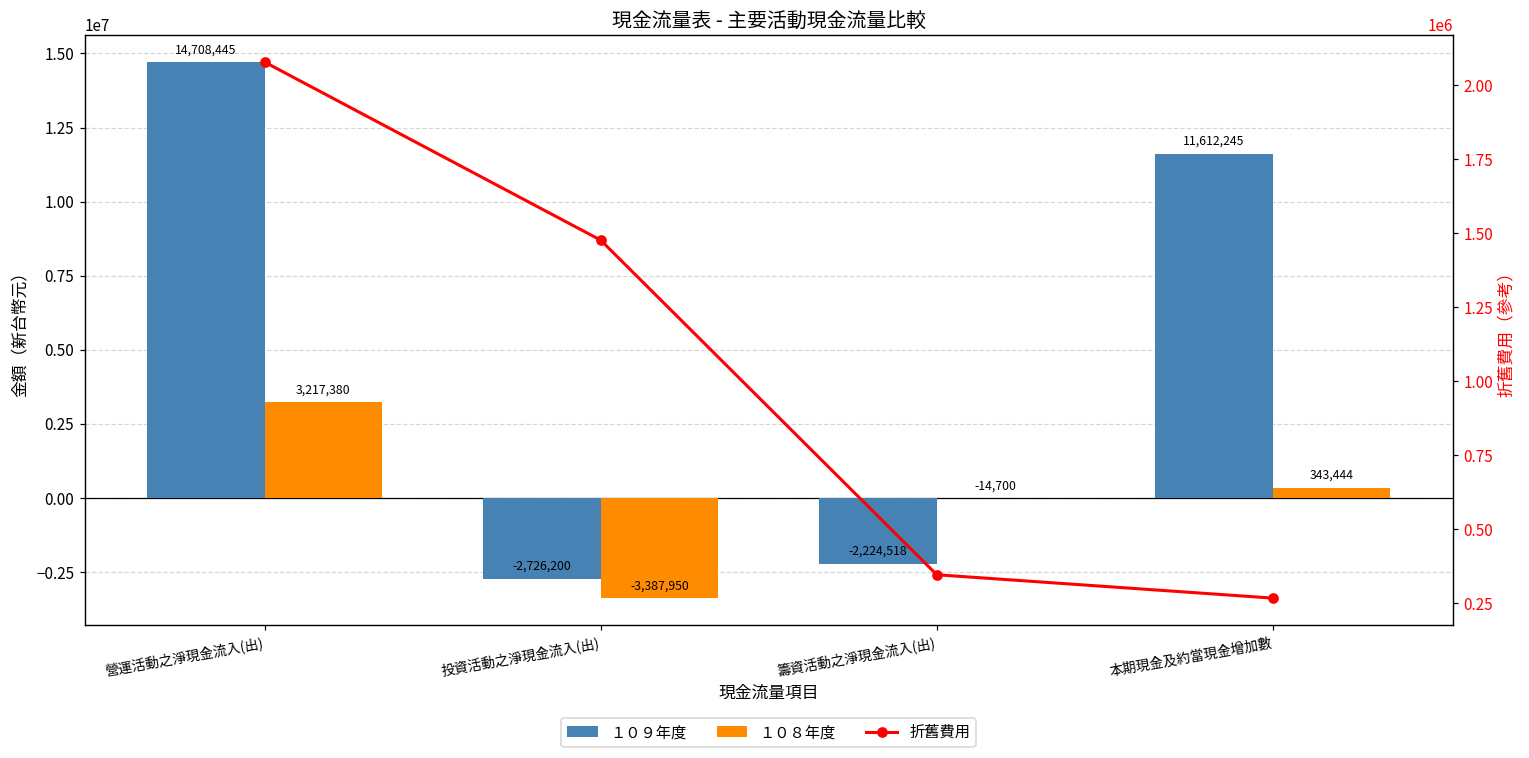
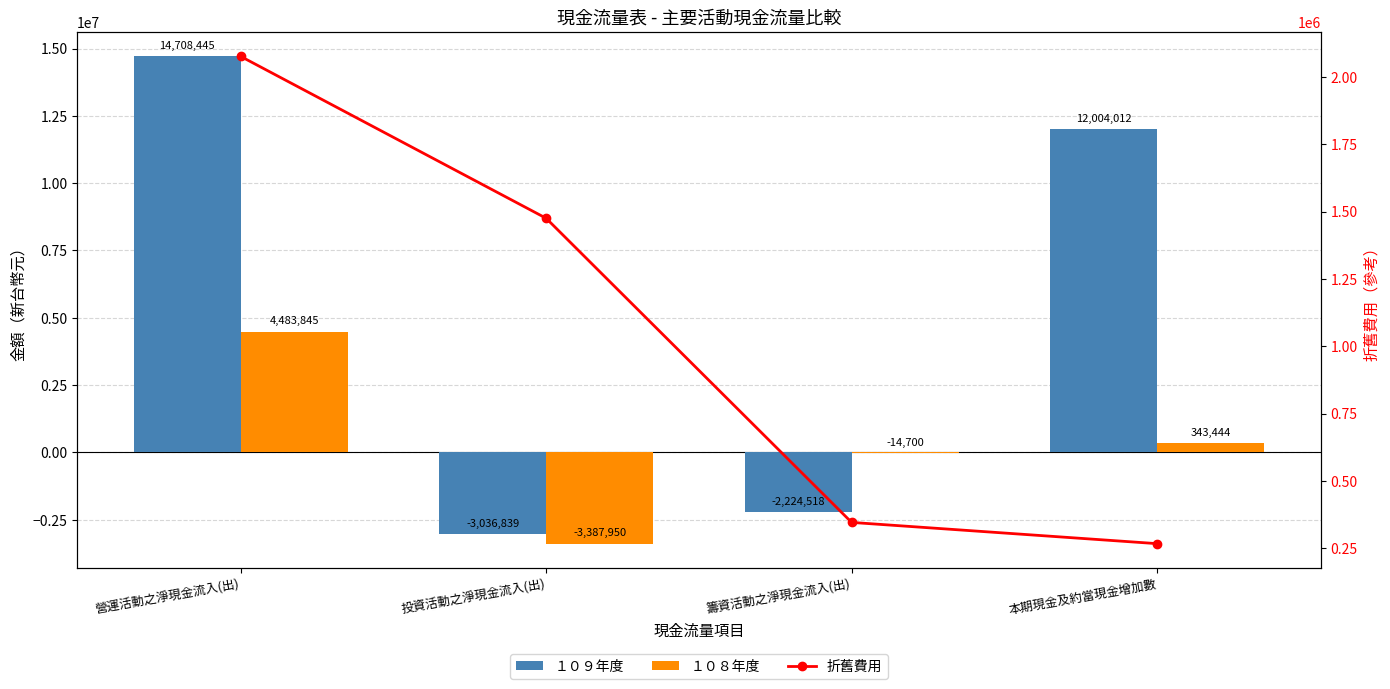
１０８年度, 營運活動之淨現金流入(出): 3,217,380 -> 4,483,845
１０９年度, 投資活動之淨現金流入(出): -2,726,200 -> -3,036,839
１０９年度, 本期現金及約當現金增加數: 11,612,245 -> 12,004,012
